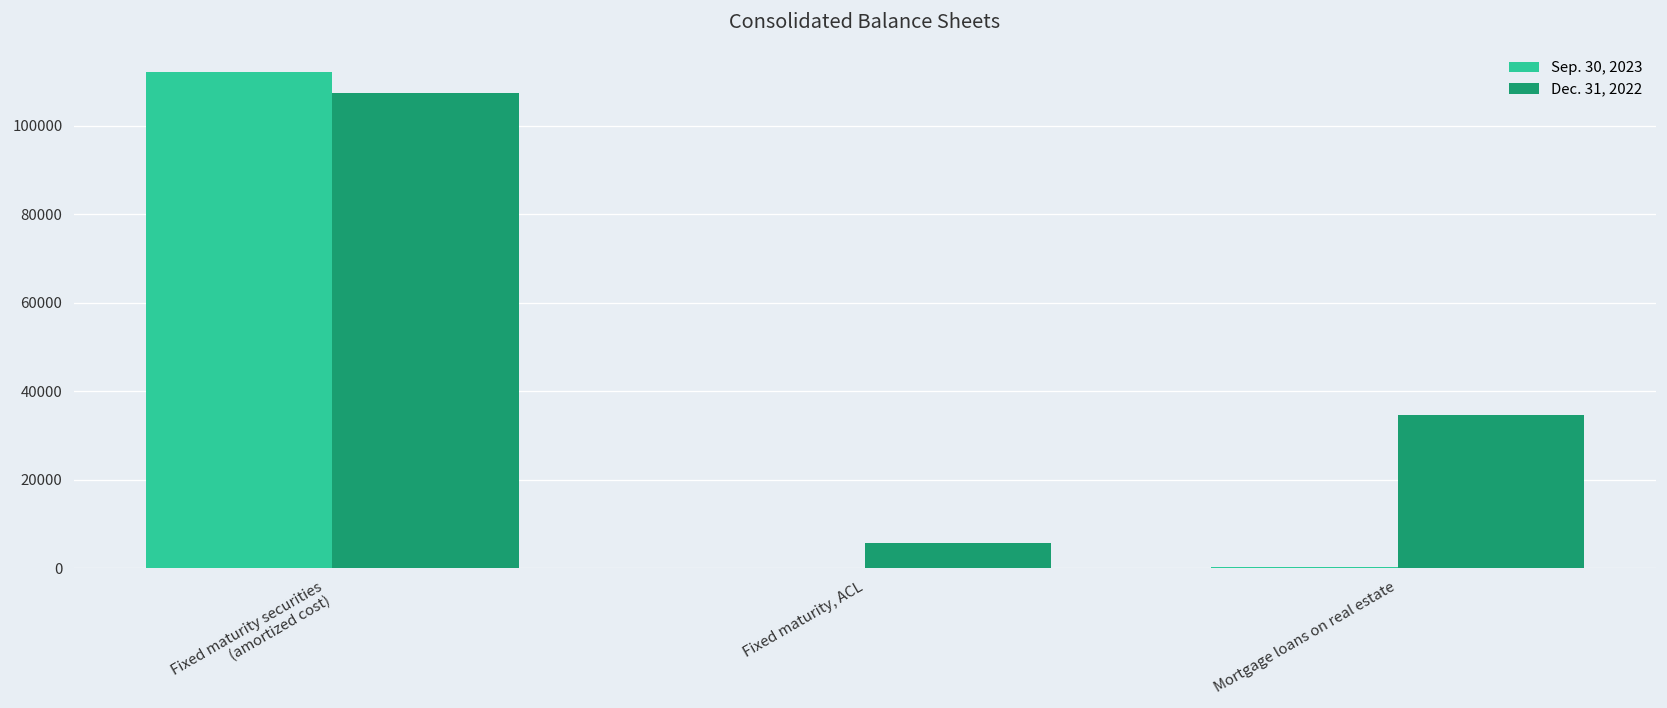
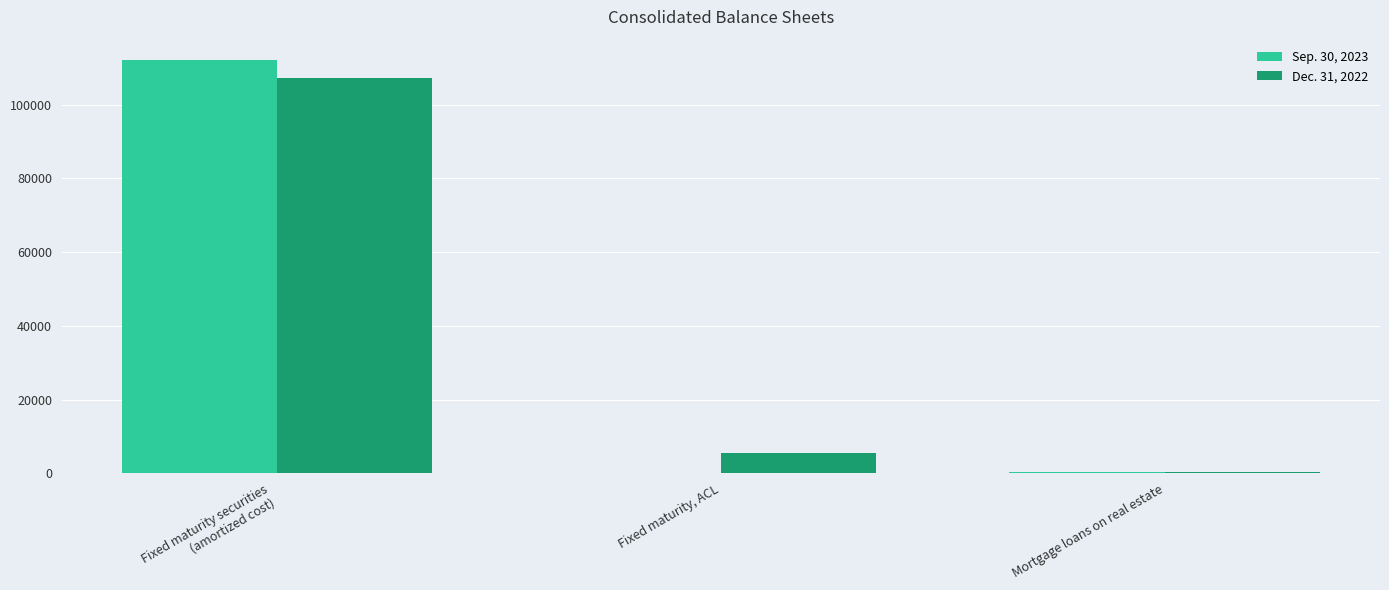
Dec. 31, 2022, Mortgage loans on real estate: 35000 -> 0
